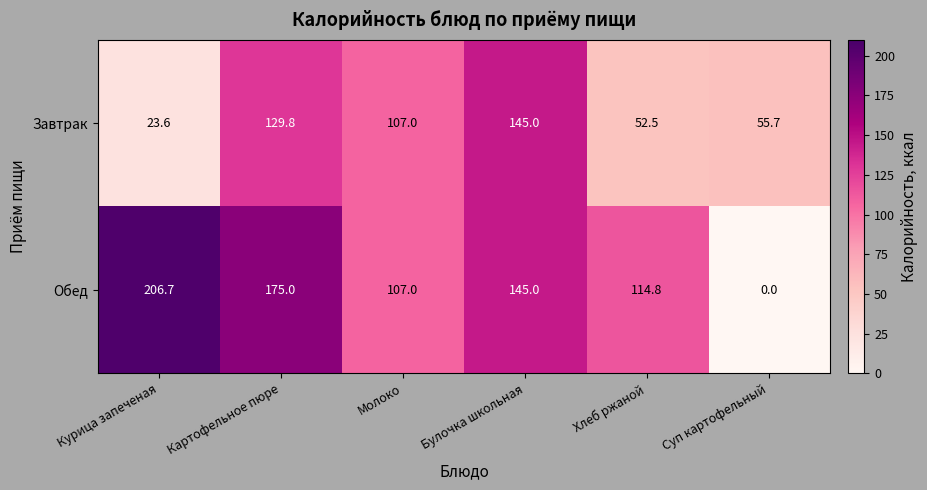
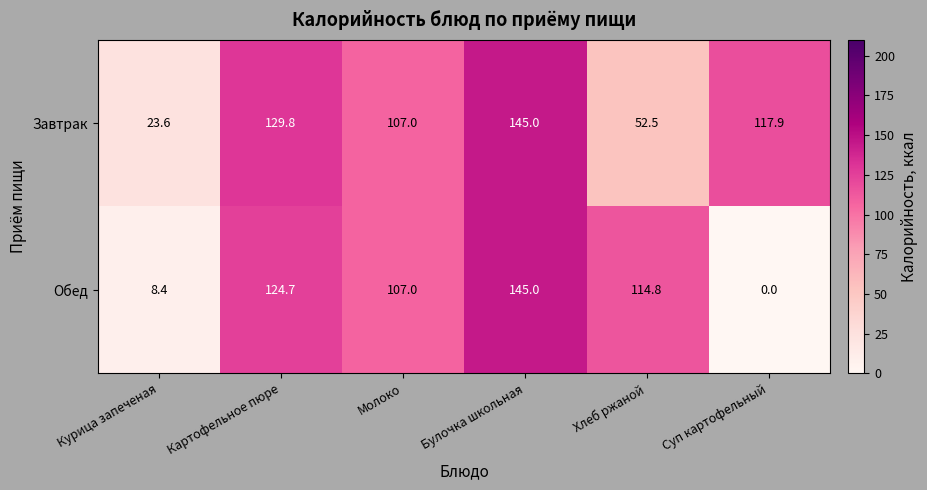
Завтрак, Суп картофельный: 55.7 -> 117.9
Обед, Курица запеченая: 206.7 -> 8.4
Обед, Картофельное пюре: 175.0 -> 124.7
